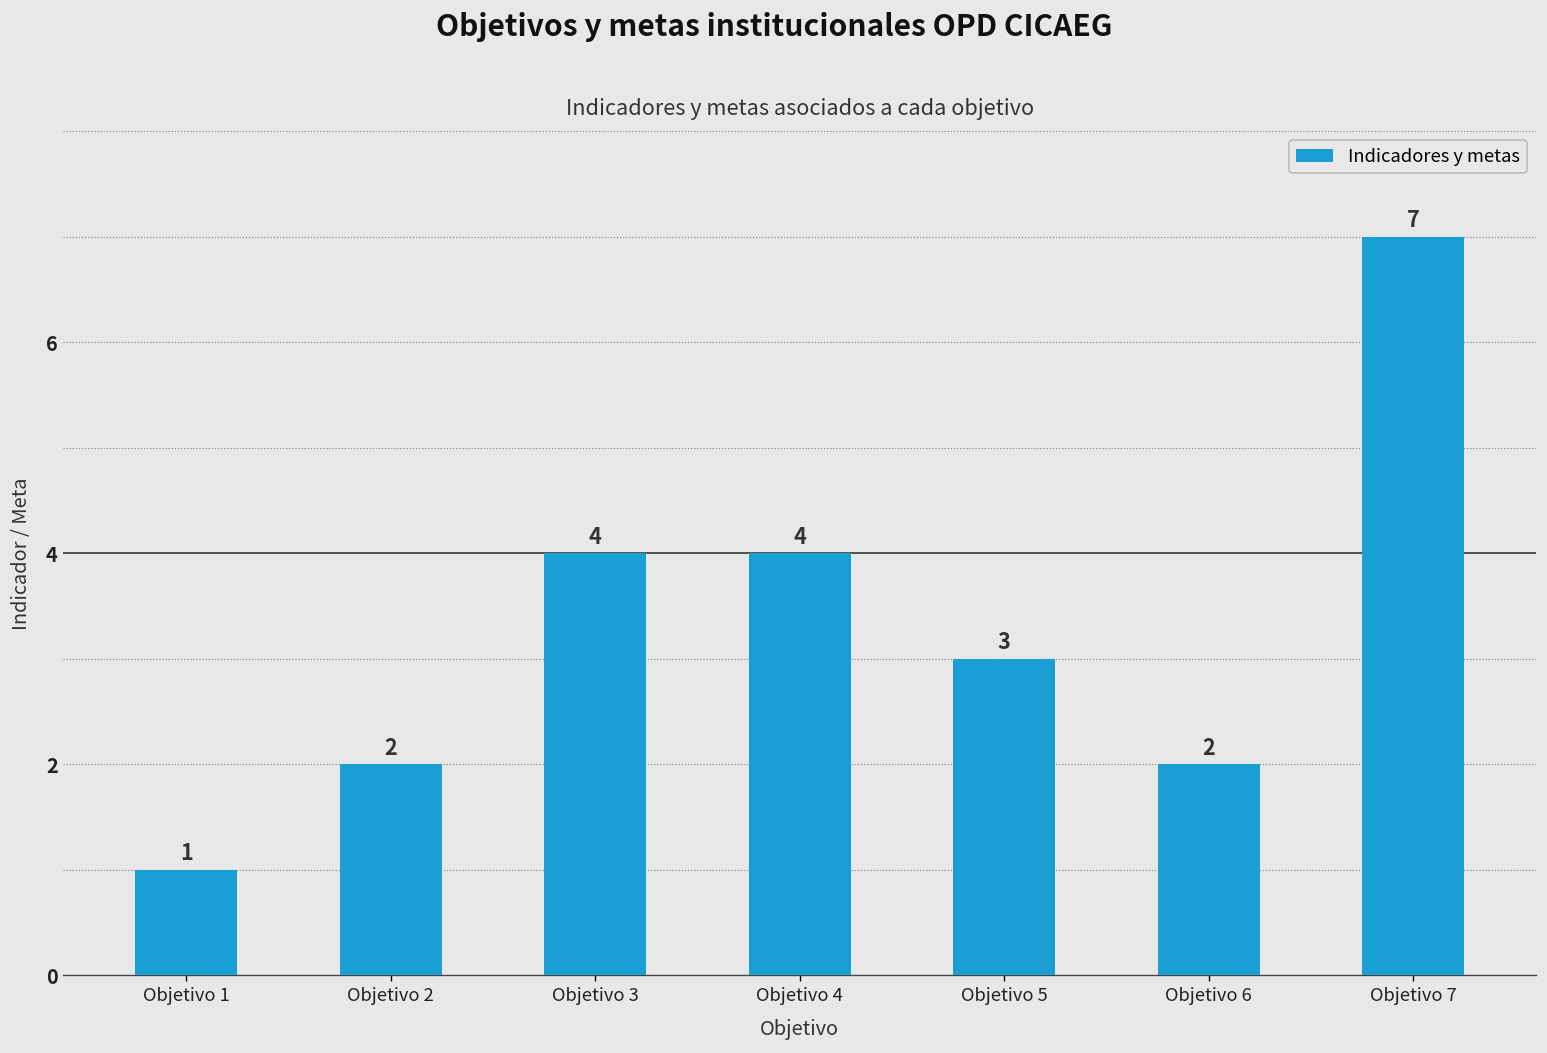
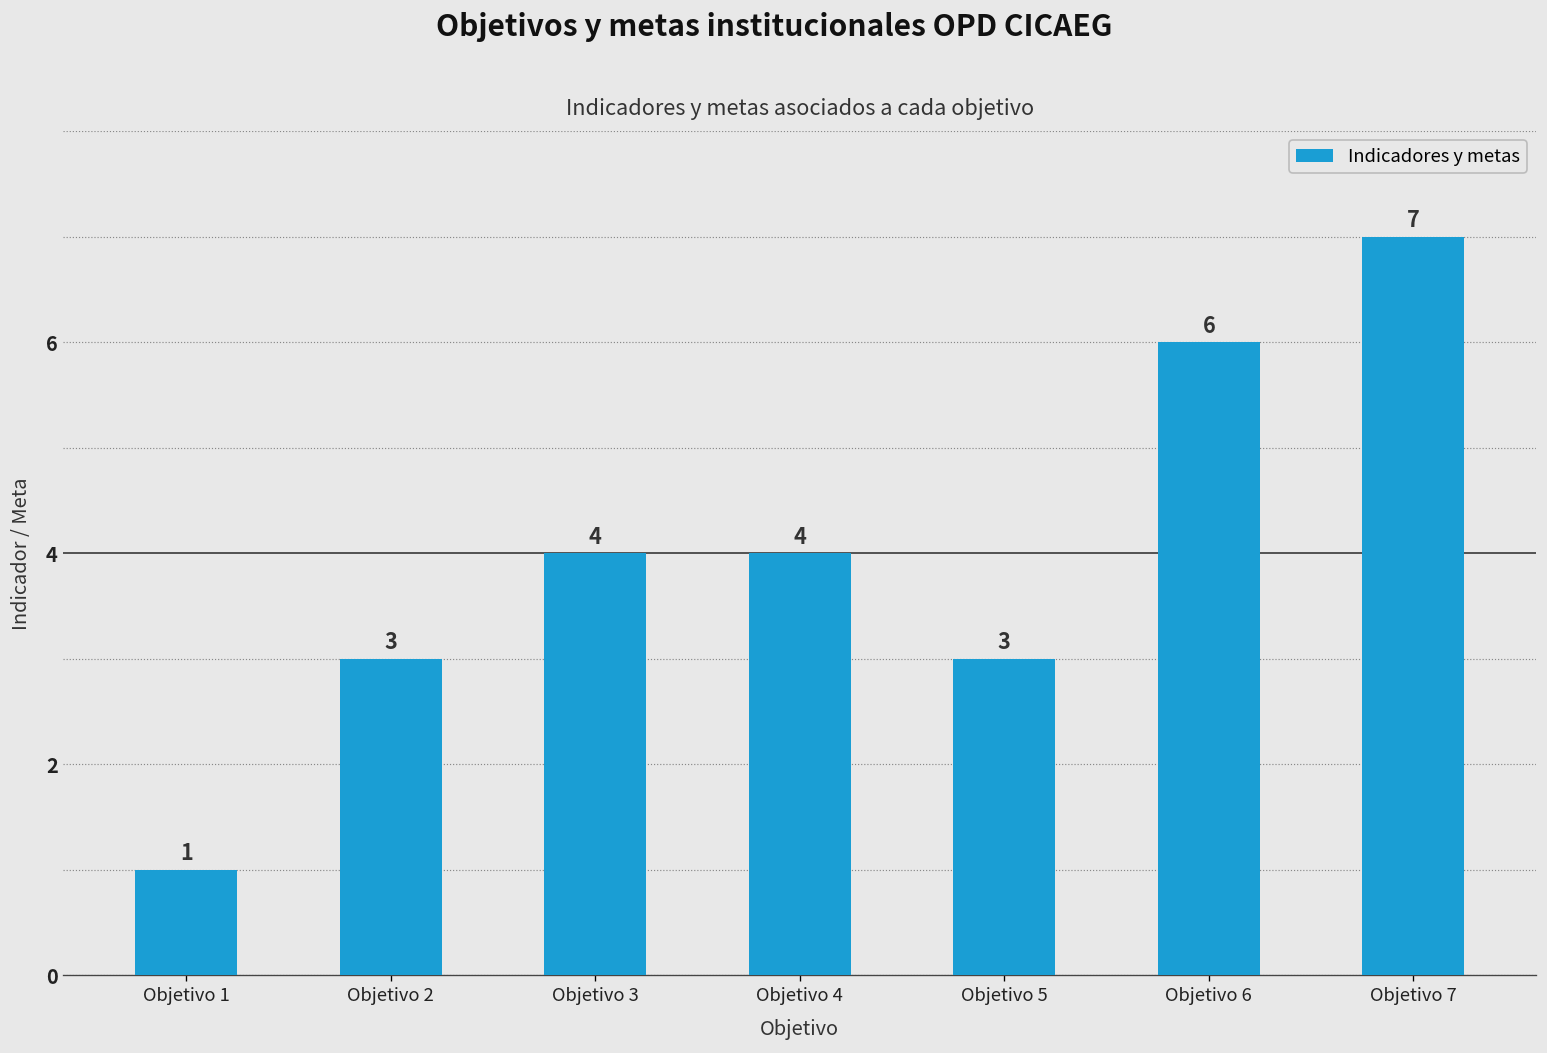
Objetivo 2: 2 -> 3
Objetivo 6: 2 -> 6
